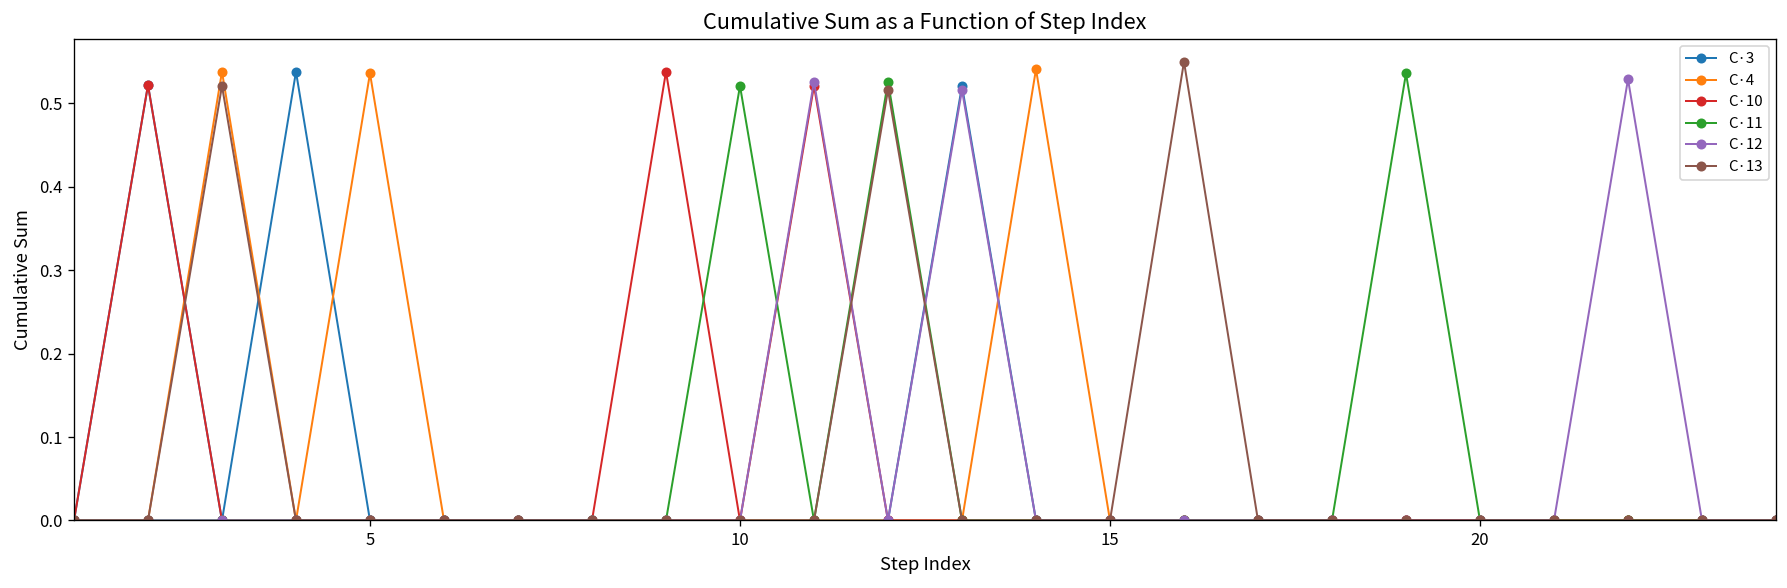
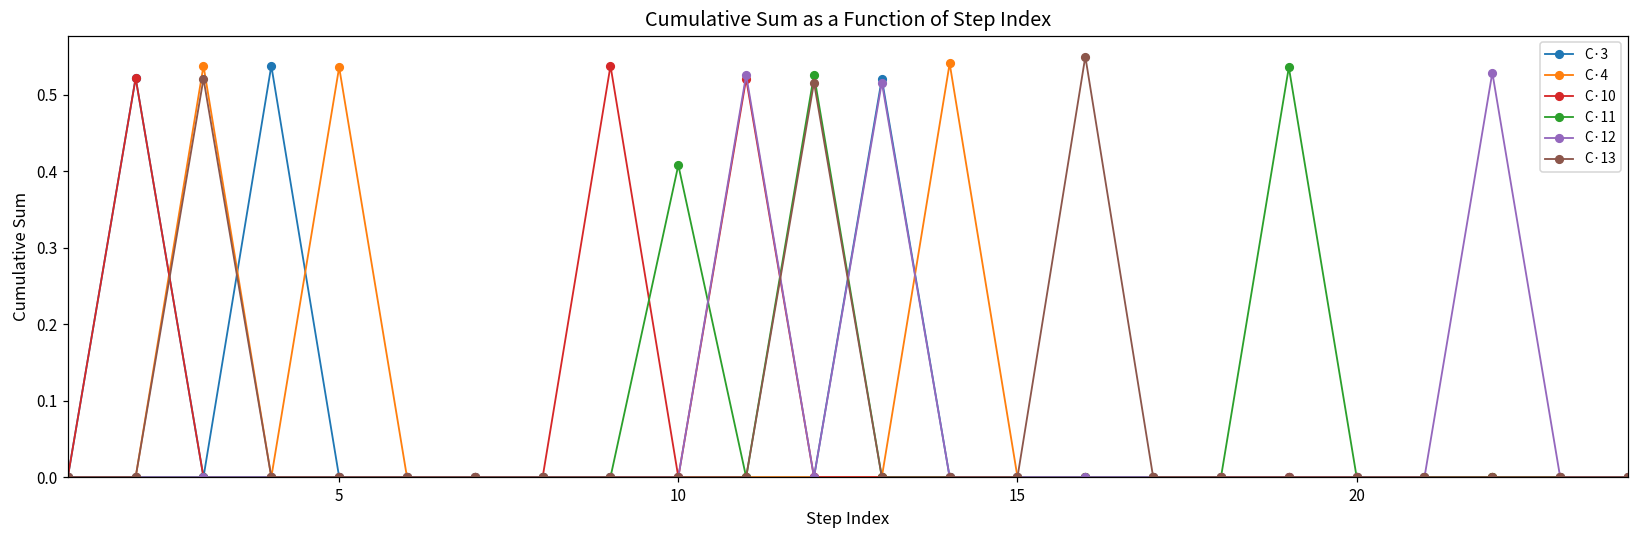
C·11, 10: 0.52 -> 0.41
